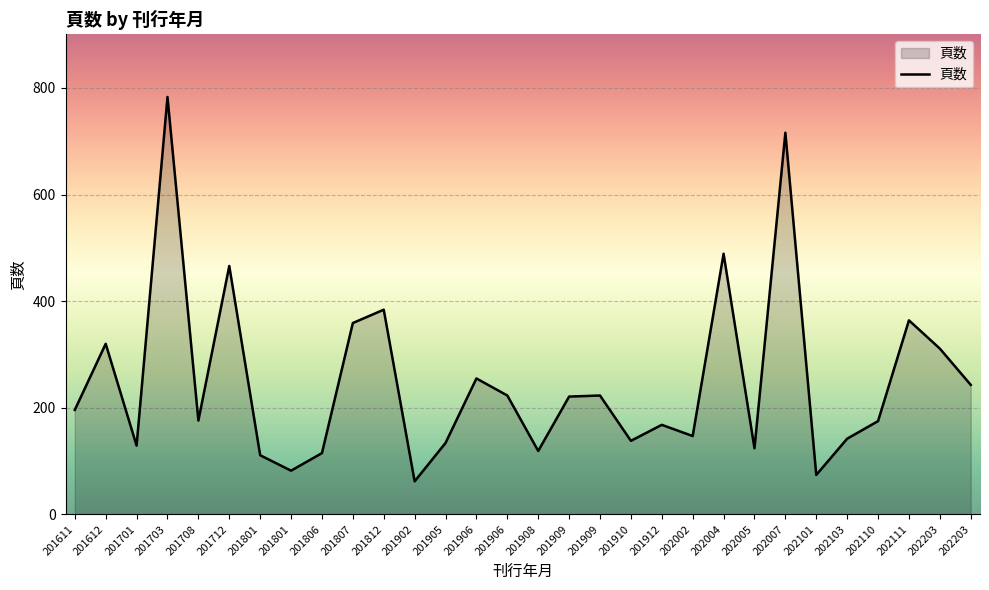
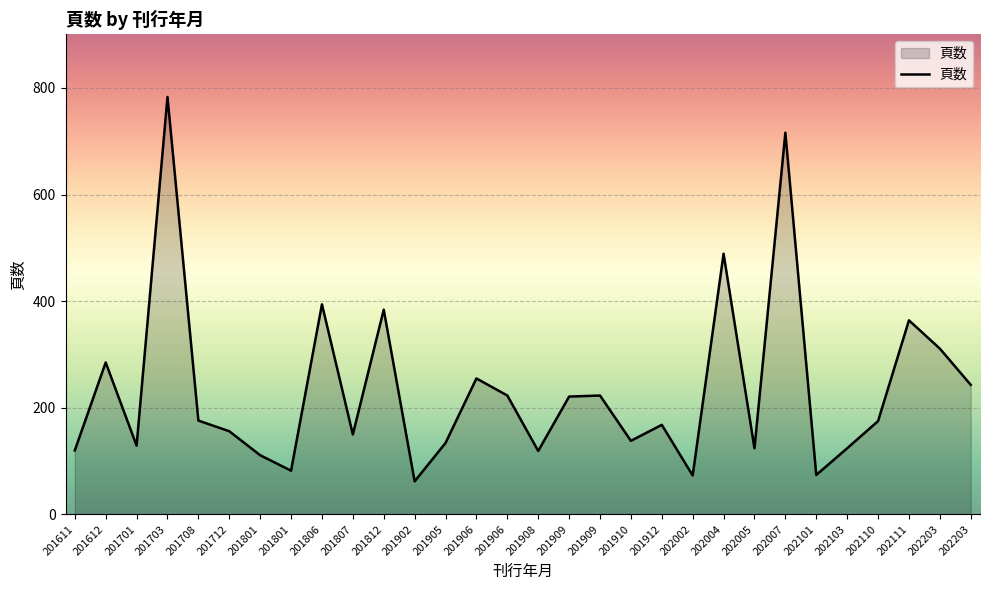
201611: 200 -> 120
201612: 320 -> 290
201712: 470 -> 160
201806: 120 -> 390
201807: 360 -> 150
202002: 150 -> 70
202103: 140 -> 120
